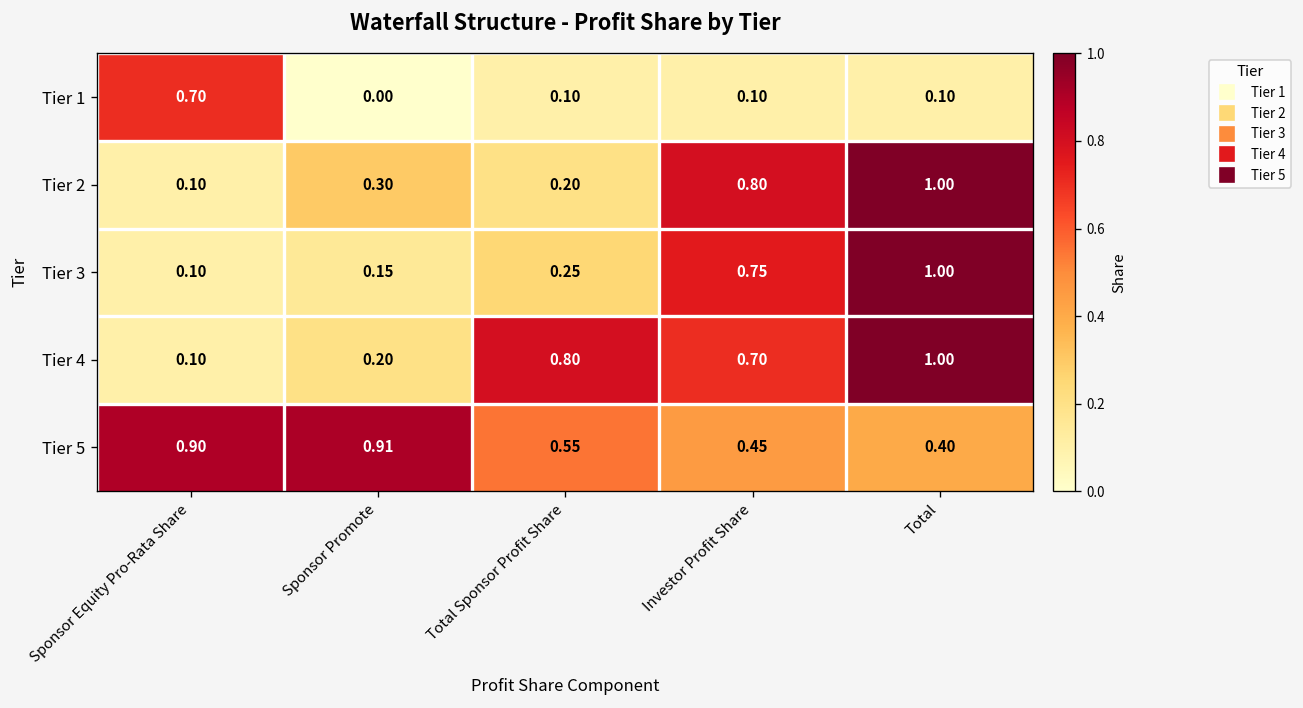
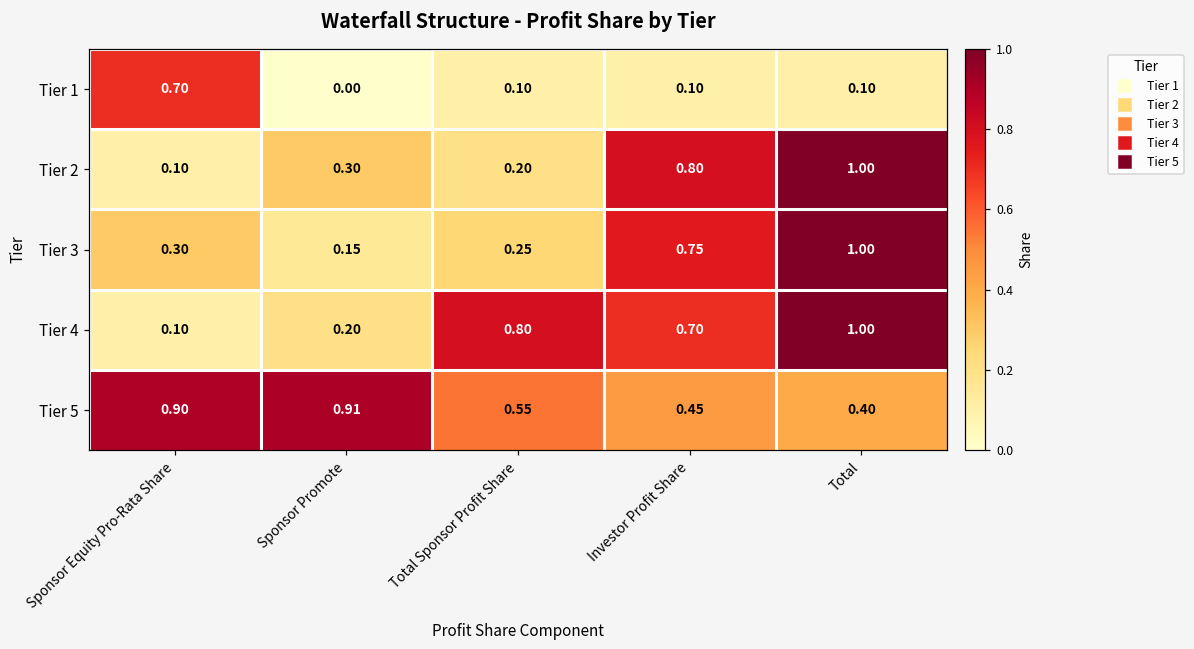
Tier 3, Sponsor Equity Pro-Rata Share: 0.10 -> 0.30
